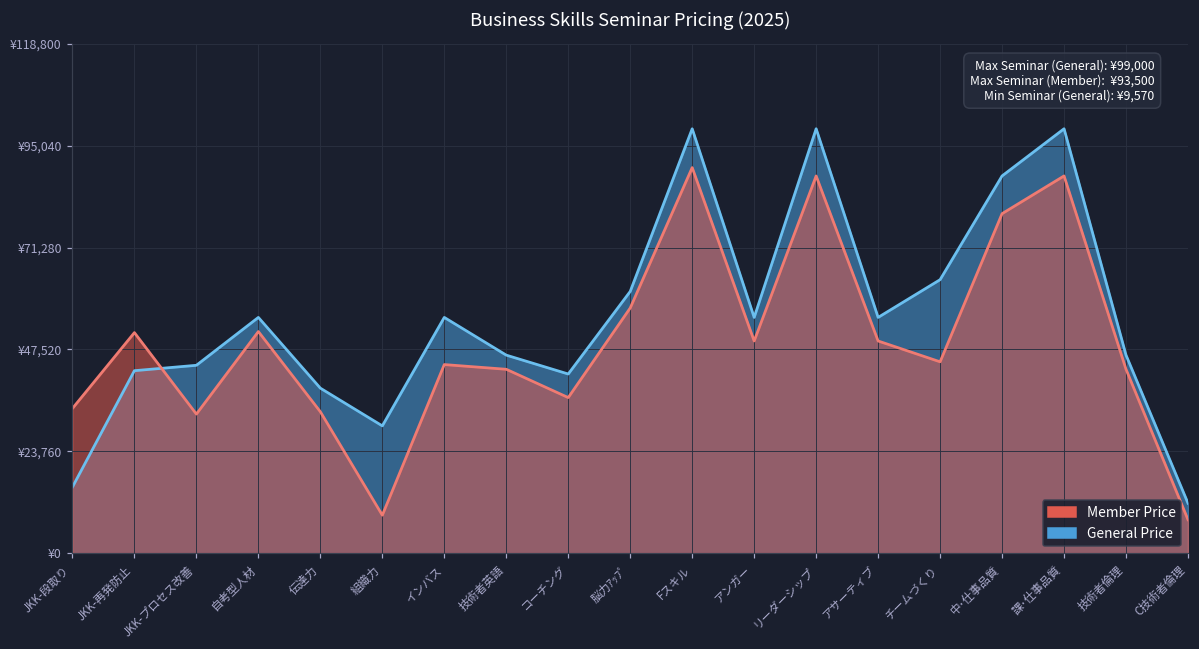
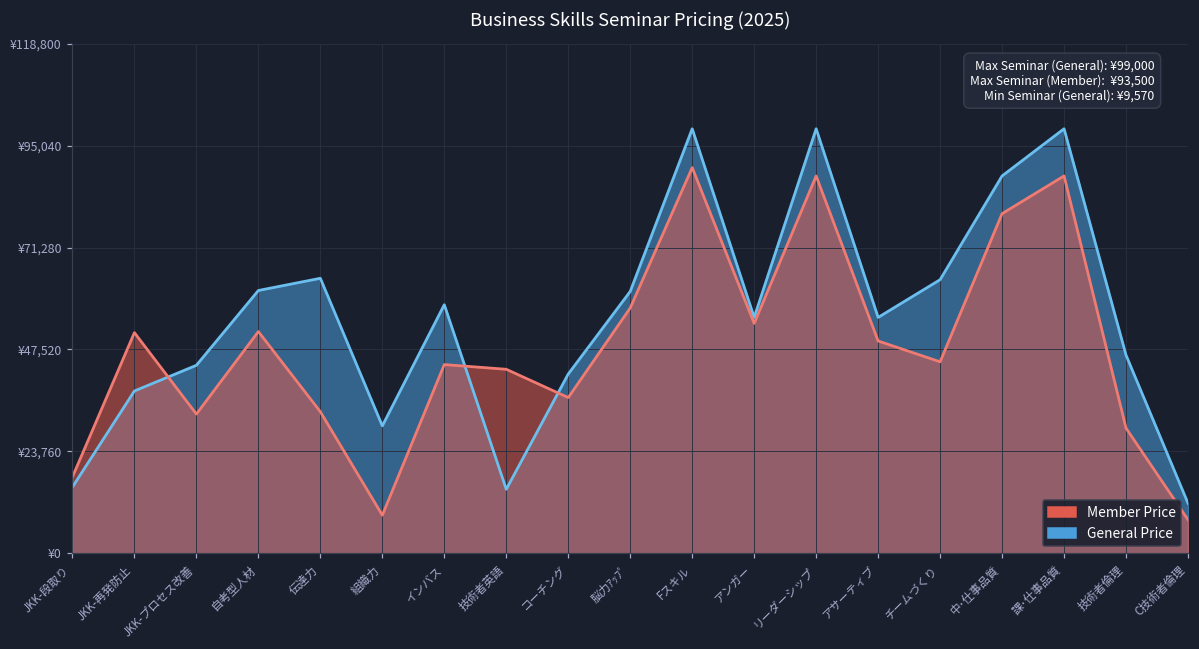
Member Price, JKK-段取り: ¥34,000 -> ¥18,000
General Price, JKK-再発防止: ¥43,000 -> ¥38,000
General Price, 自考型人材: ¥55,000 -> ¥61,000
General Price, 伝達力: ¥39,000 -> ¥64,000
General Price, インバス: ¥55,000 -> ¥58,000
General Price, 技術者英語: ¥46,000 -> ¥15,000
Member Price, アンガー: ¥50,000 -> ¥54,000
Member Price, 技術者倫理: ¥43,000 -> ¥29,000
